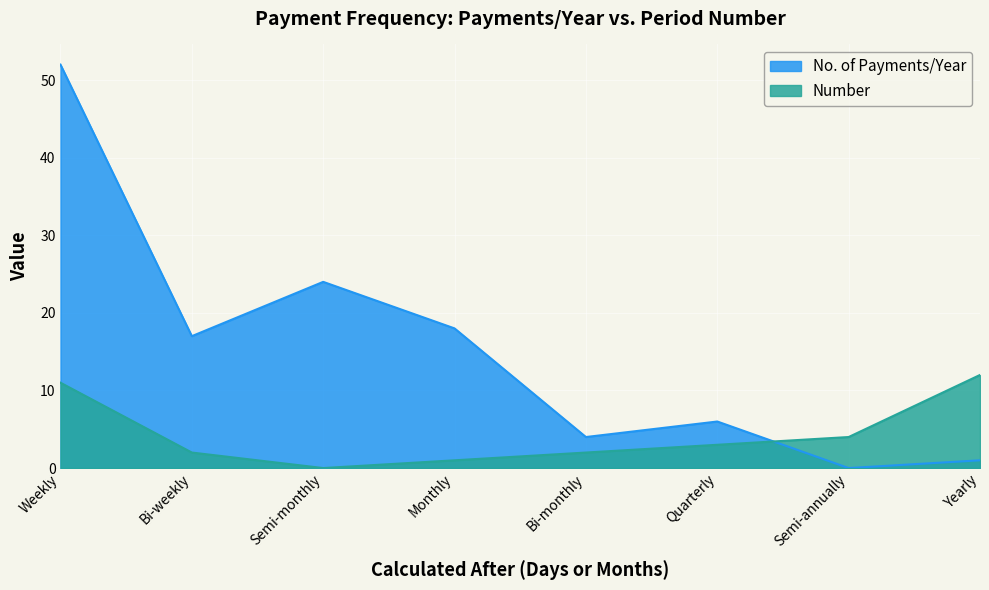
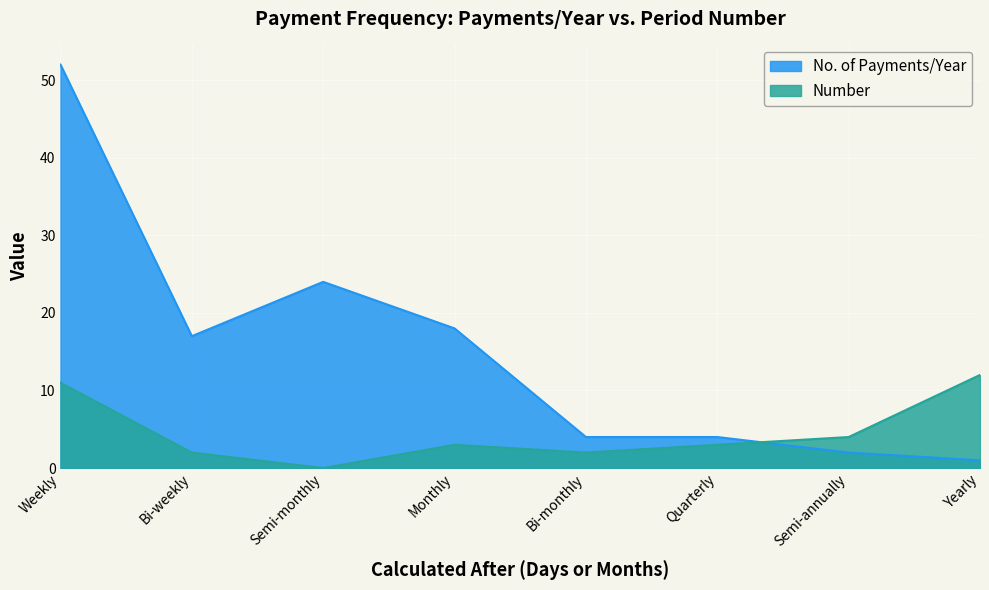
Number, Monthly: 1 -> 3
No. of Payments/Year, Quarterly: 6 -> 4
No. of Payments/Year, Semi-annually: 0 -> 2
